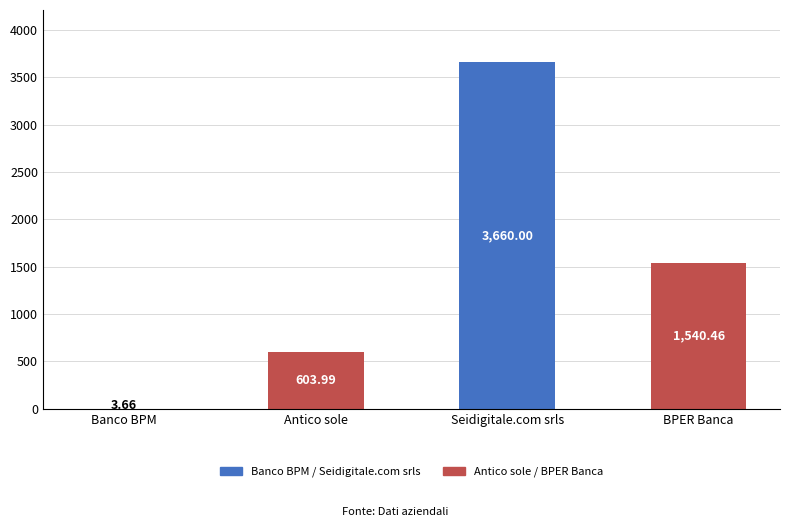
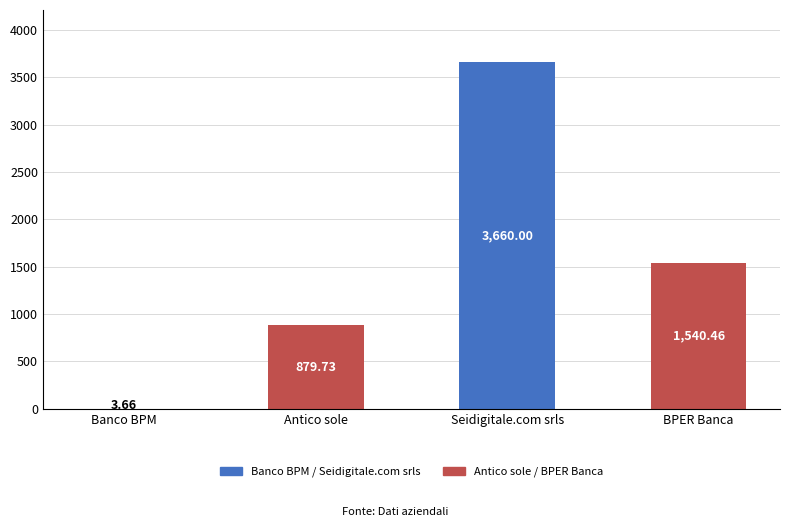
Antico sole: 603.99 -> 879.73
